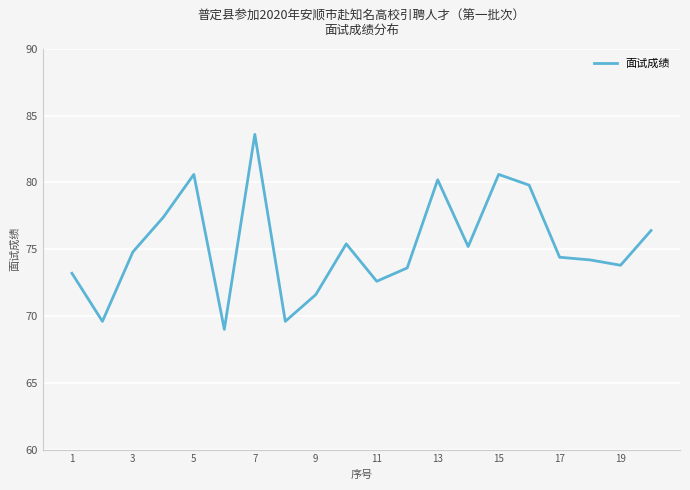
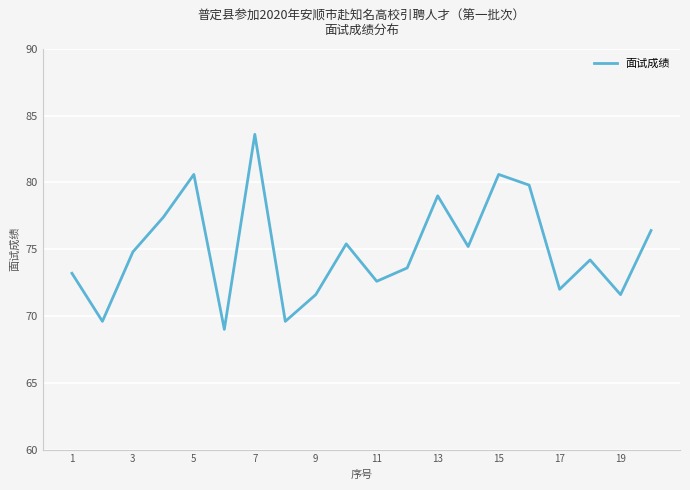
13: 80.2 -> 79.0
17: 74.4 -> 72.0
19: 73.8 -> 71.6
